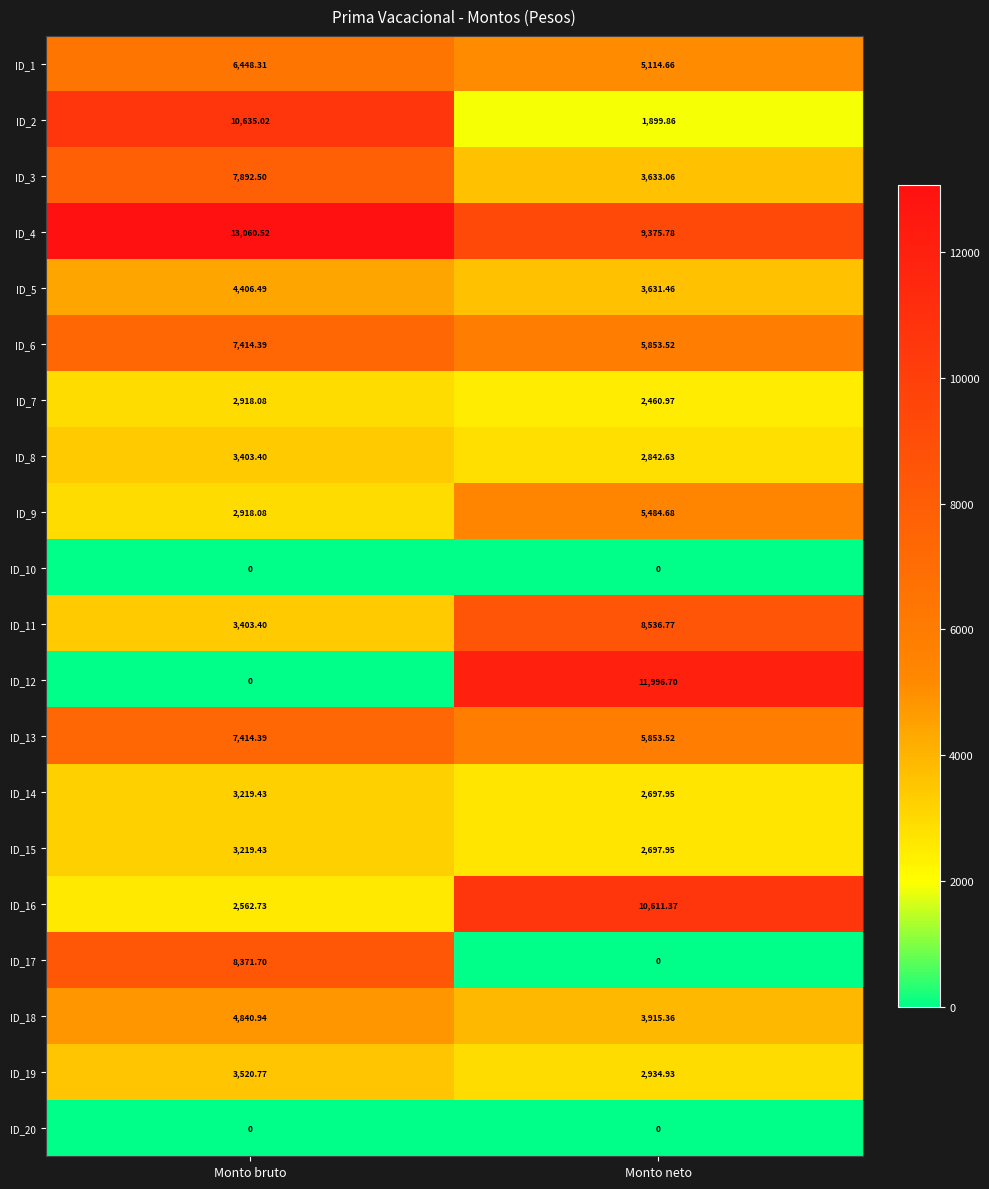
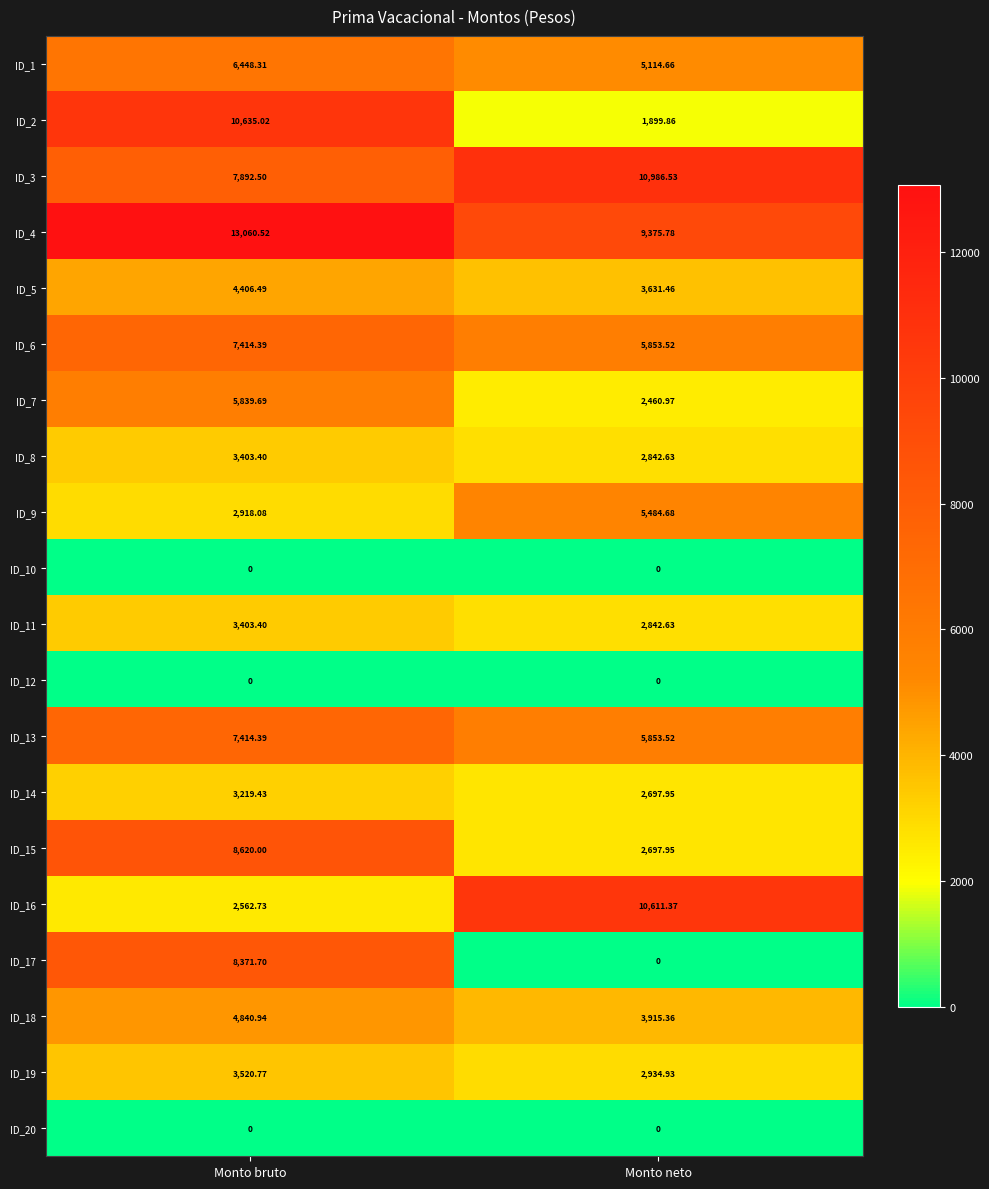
ID_3, Monto neto: 3,633.06 -> 10,986.53
ID_7, Monto bruto: 2,918.08 -> 5,839.69
ID_11, Monto neto: 8,536.77 -> 2,842.63
ID_12, Monto neto: 11,996.70 -> 0
ID_15, Monto bruto: 3,219.43 -> 8,620.00
